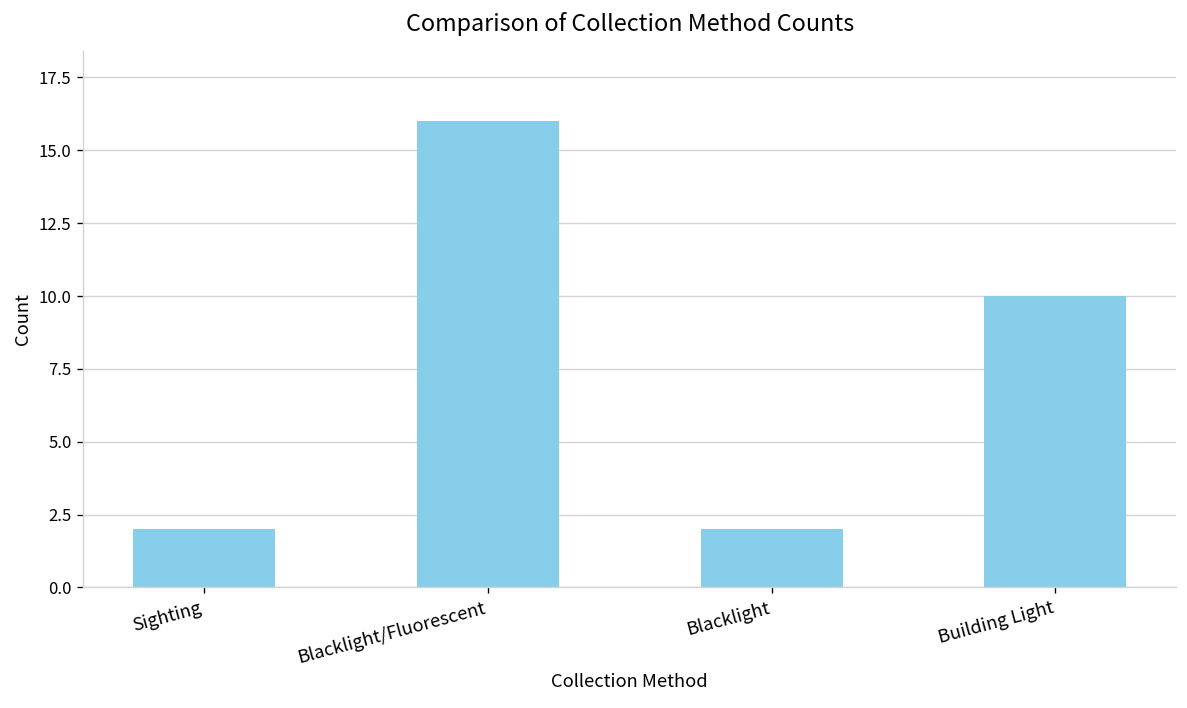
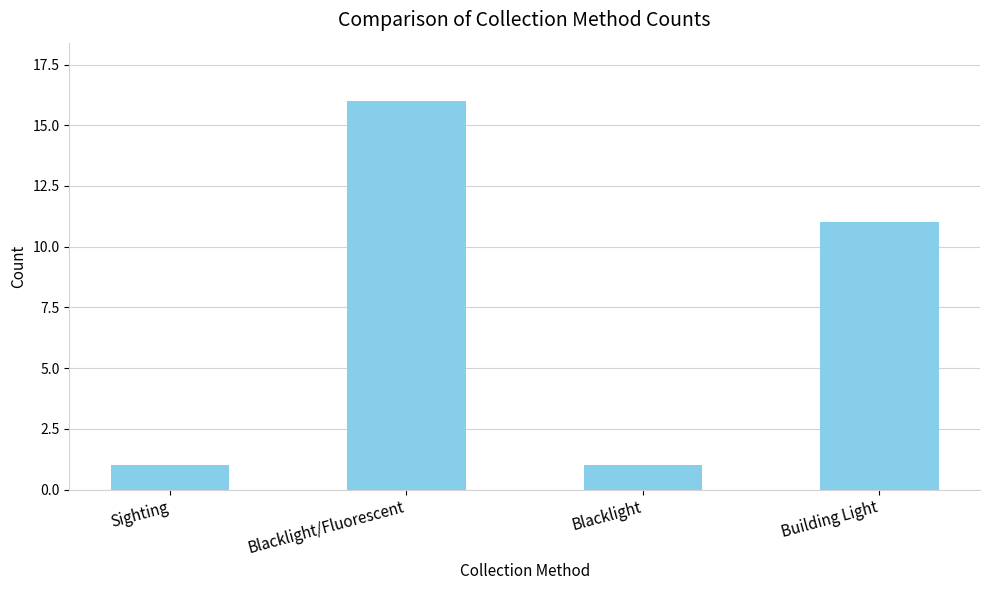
Sighting: 2 -> 1
Blacklight: 2 -> 1
Building Light: 10 -> 11
